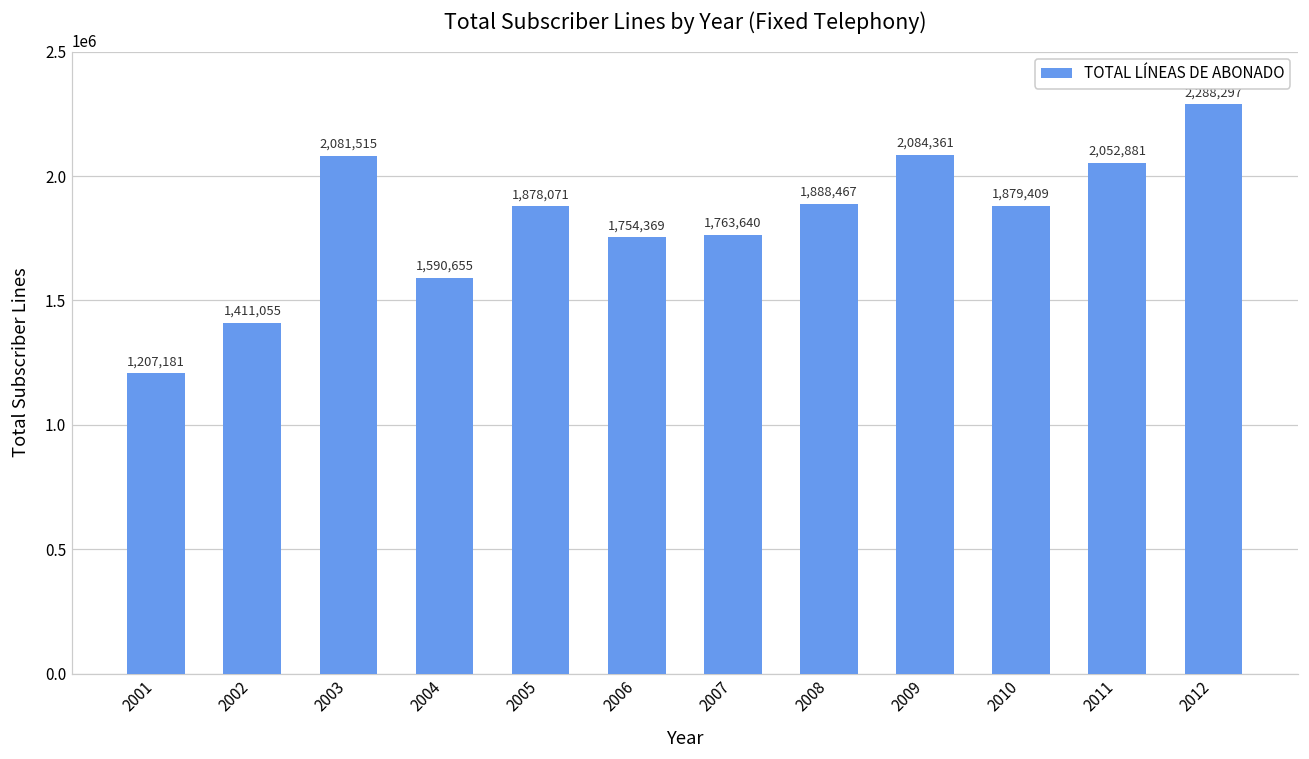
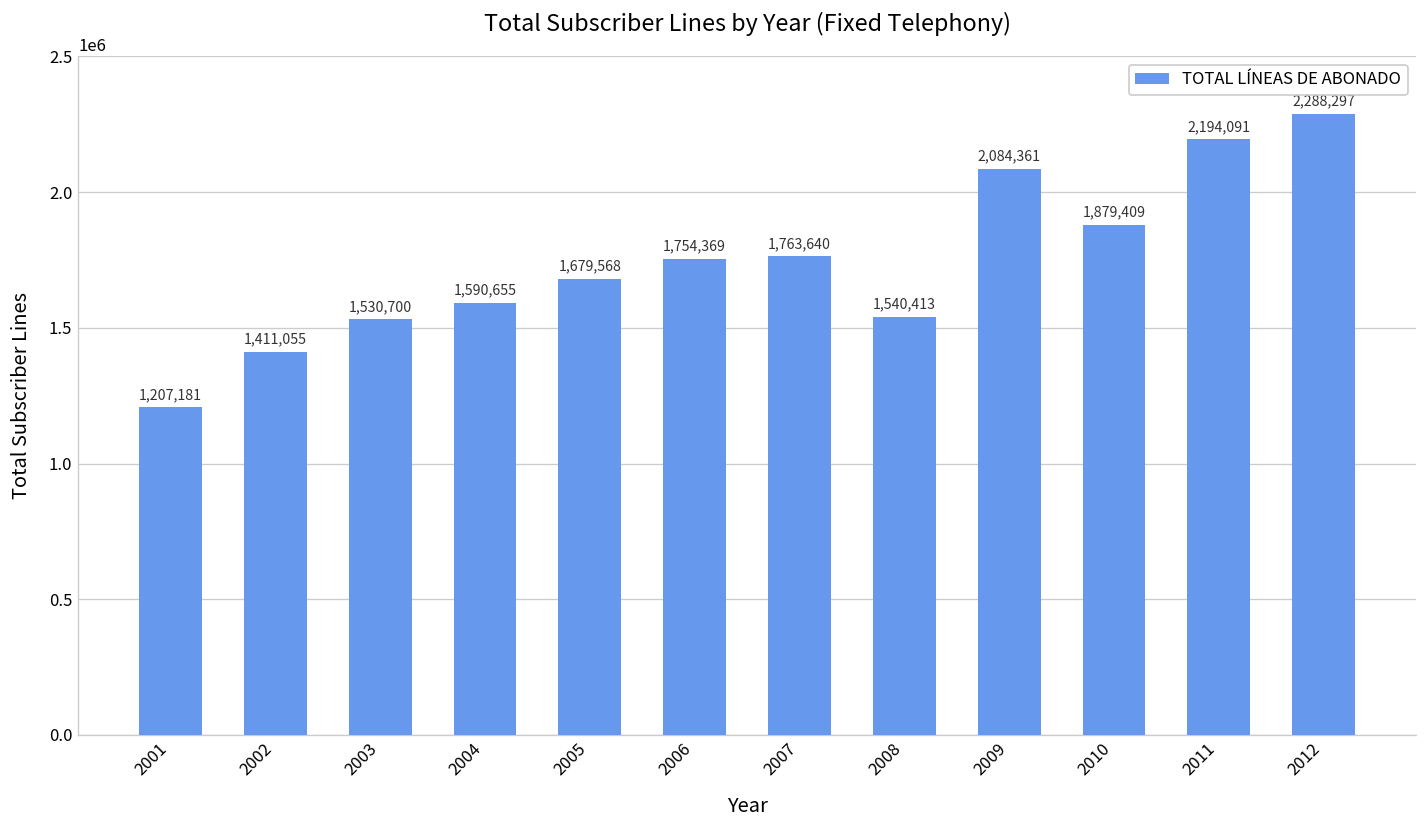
2003: 2,081,515 -> 1,530,700
2005: 1,878,071 -> 1,679,568
2008: 1,888,467 -> 1,540,413
2011: 2,052,881 -> 2,194,091
